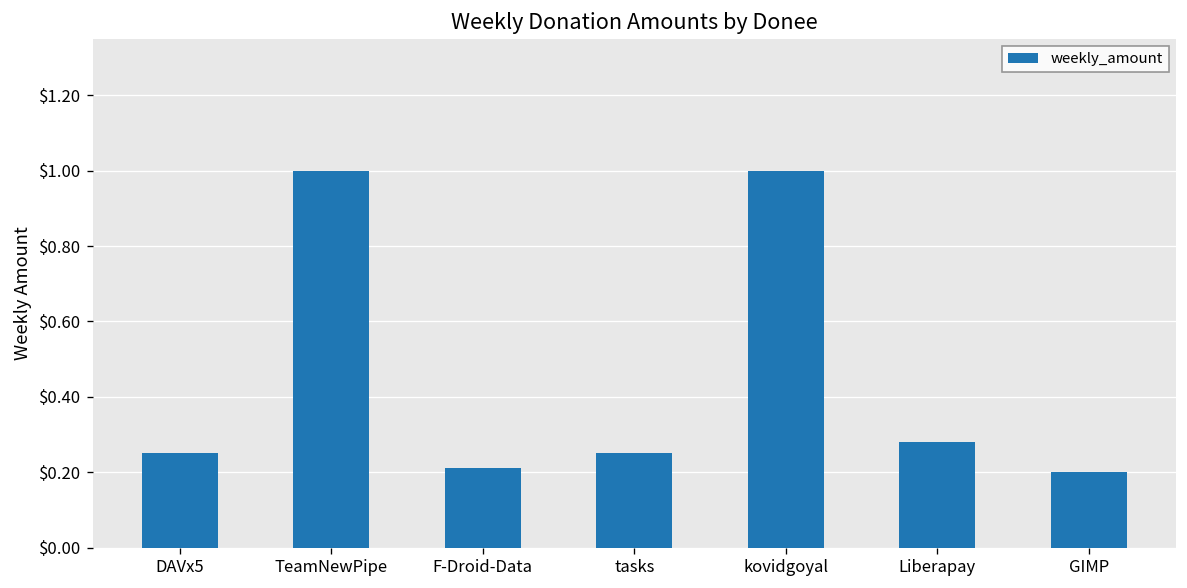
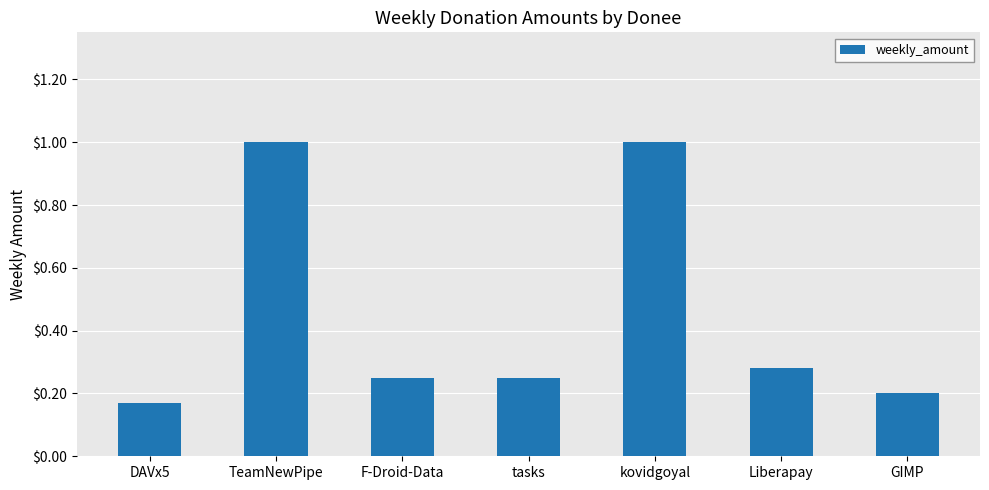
DAVx5: $0.25 -> $0.17
F-Droid-Data: $0.21 -> $0.25
